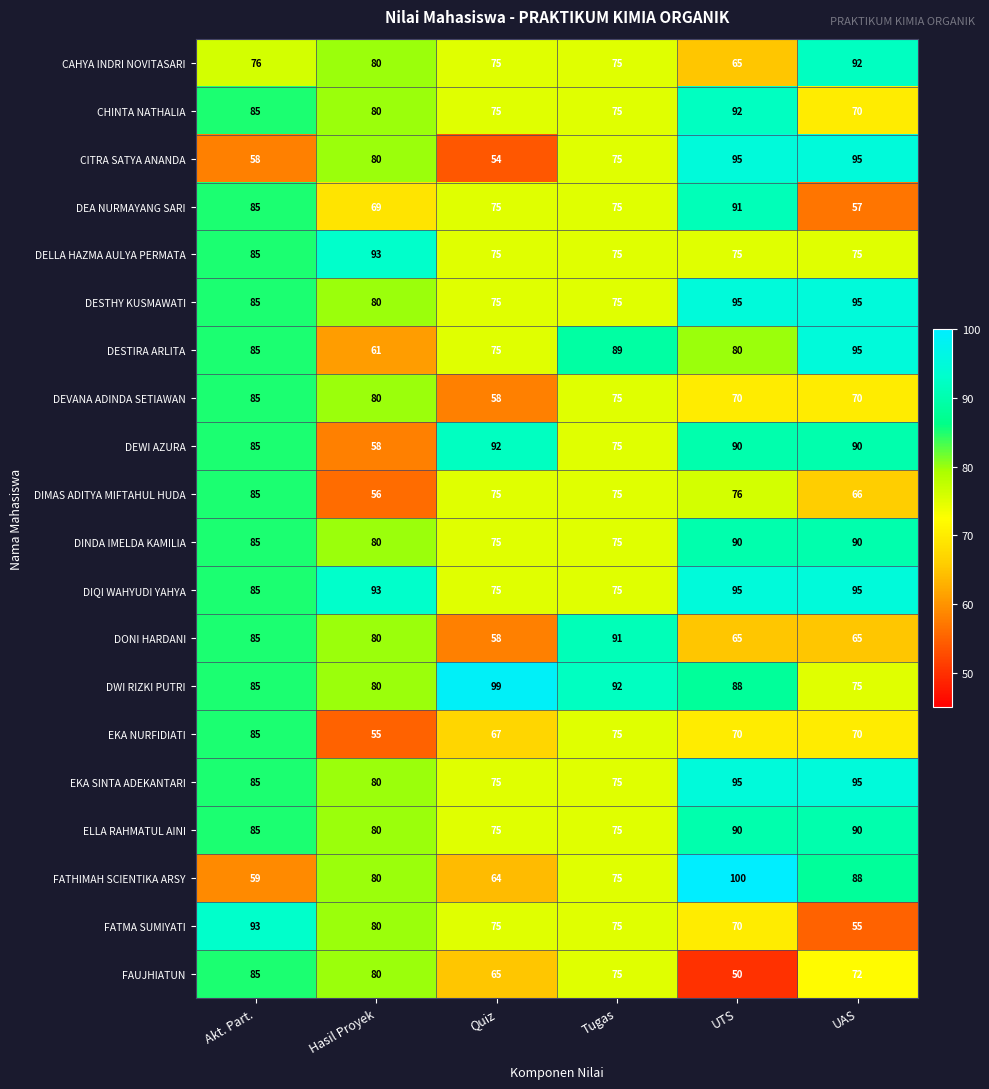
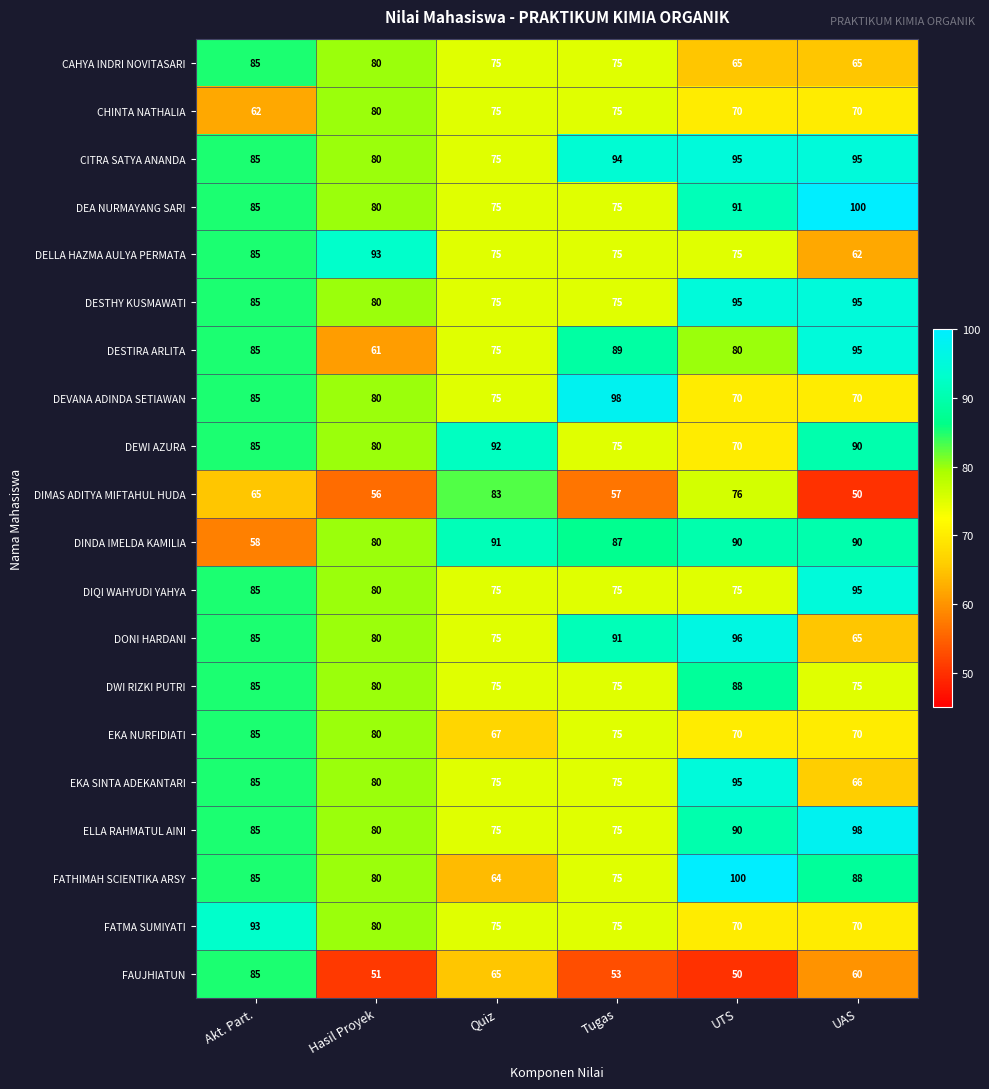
CAHYA INDRI NOVITASARI, Akt. Part.: 76 -> 85
CAHYA INDRI NOVITASARI, UAS: 92 -> 65
CHINTA NATHALIA, Akt. Part.: 85 -> 62
CHINTA NATHALIA, UTS: 92 -> 70
CITRA SATYA ANANDA, Akt. Part.: 58 -> 85
CITRA SATYA ANANDA, Quiz: 54 -> 75
CITRA SATYA ANANDA, Tugas: 75 -> 94
DEA NURMAYANG SARI, Hasil Proyek: 69 -> 80
DEA NURMAYANG SARI, UAS: 57 -> 100
DELLA HAZMA AULYA PERMATA, UAS: 75 -> 62
DEVANA ADINDA SETIAWAN, Quiz: 58 -> 75
DEVANA ADINDA SETIAWAN, Tugas: 75 -> 98
DEWI AZURA, Hasil Proyek: 58 -> 80
DEWI AZURA, UTS: 90 -> 70
DIMAS ADITYA MIFTAHUL HUDA, Akt. Part.: 85 -> 65
DIMAS ADITYA MIFTAHUL HUDA, Quiz: 75 -> 83
DIMAS ADITYA MIFTAHUL HUDA, Tugas: 75 -> 57
DIMAS ADITYA MIFTAHUL HUDA, UAS: 66 -> 50
DINDA IMELDA KAMILIA, Akt. Part.: 85 -> 58
DINDA IMELDA KAMILIA, Quiz: 75 -> 91
DINDA IMELDA KAMILIA, Tugas: 75 -> 87
DIQI WAHYUDI YAHYA, Hasil Proyek: 93 -> 80
DIQI WAHYUDI YAHYA, UTS: 95 -> 75
DONI HARDANI, Quiz: 58 -> 75
DONI HARDANI, UTS: 65 -> 96
DWI RIZKI PUTRI, Quiz: 99 -> 75
DWI RIZKI PUTRI, Tugas: 92 -> 75
EKA NURFIDIATI, Hasil Proyek: 55 -> 80
EKA SINTA ADEKANTARI, UAS: 95 -> 66
ELLA RAHMATUL AINI, UAS: 90 -> 98
FATHIMAH SCIENTIKA ARSY, Akt. Part.: 59 -> 85
FATMA SUMIYATI, UAS: 55 -> 70
FAUJHIATUN, Hasil Proyek: 80 -> 51
FAUJHIATUN, Tugas: 75 -> 53
FAUJHIATUN, UAS: 72 -> 60
